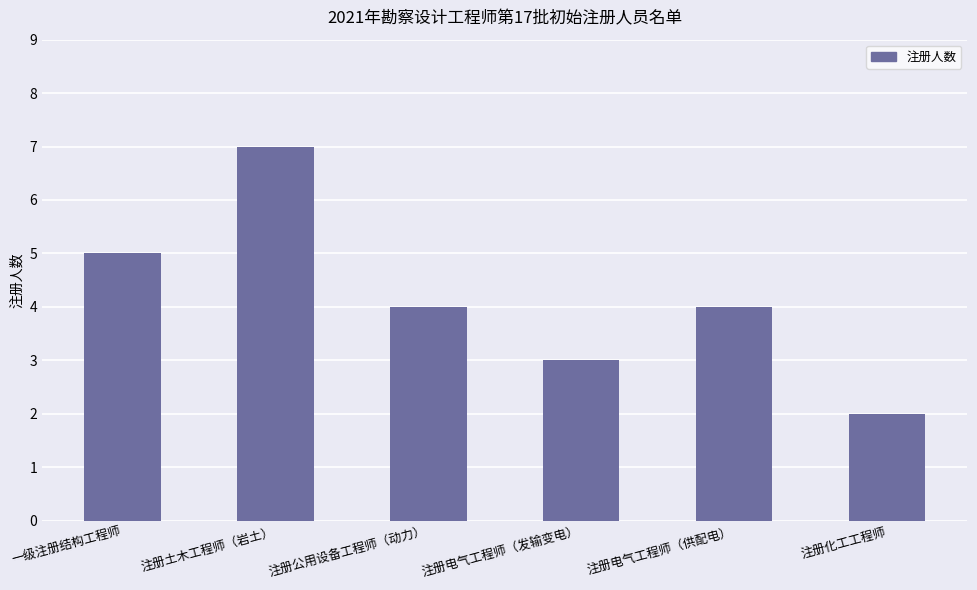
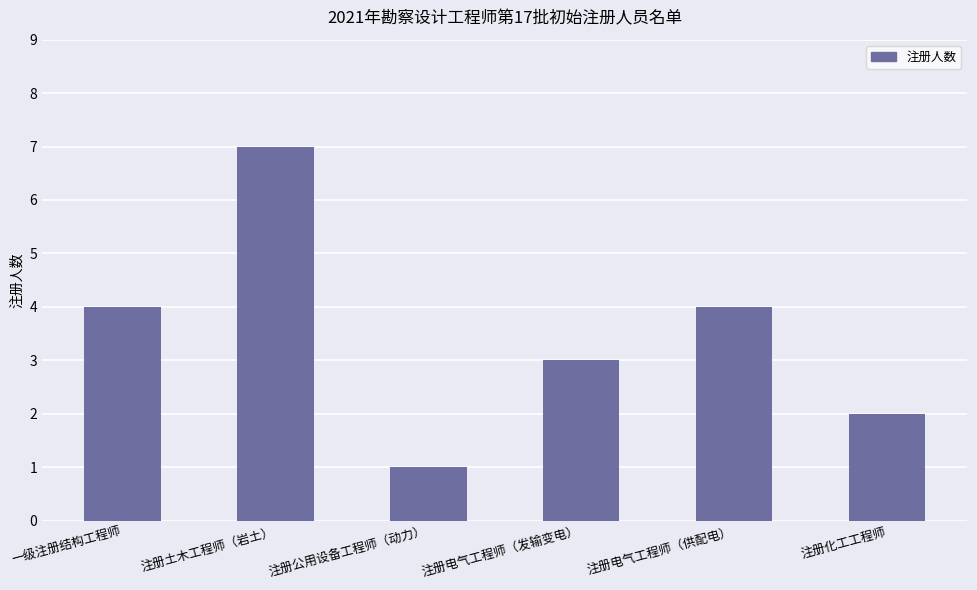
一级注册结构工程师: 5 -> 4
注册公用设备工程师（动力）: 4 -> 1
